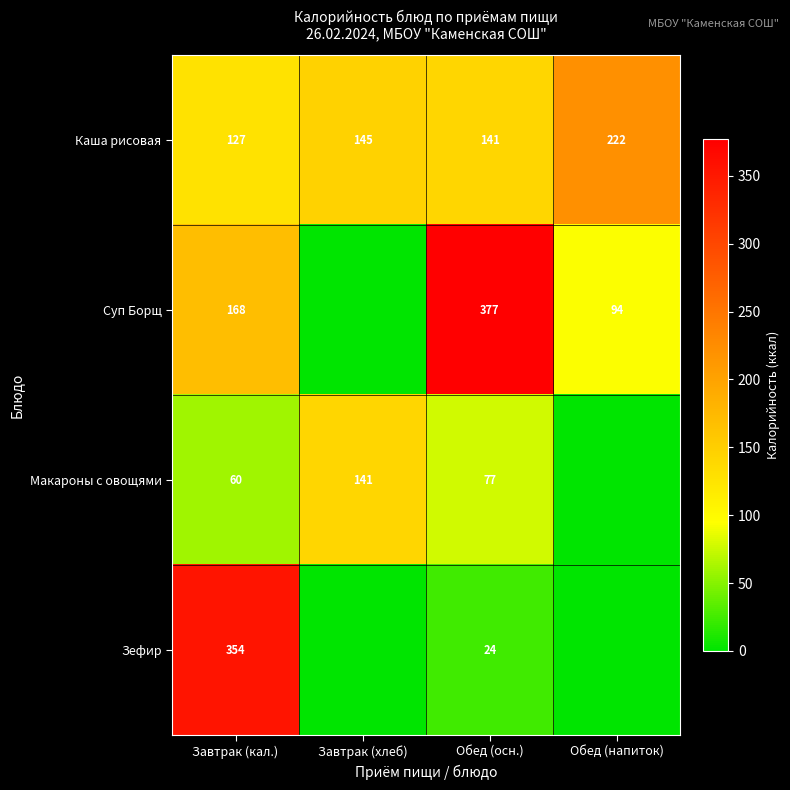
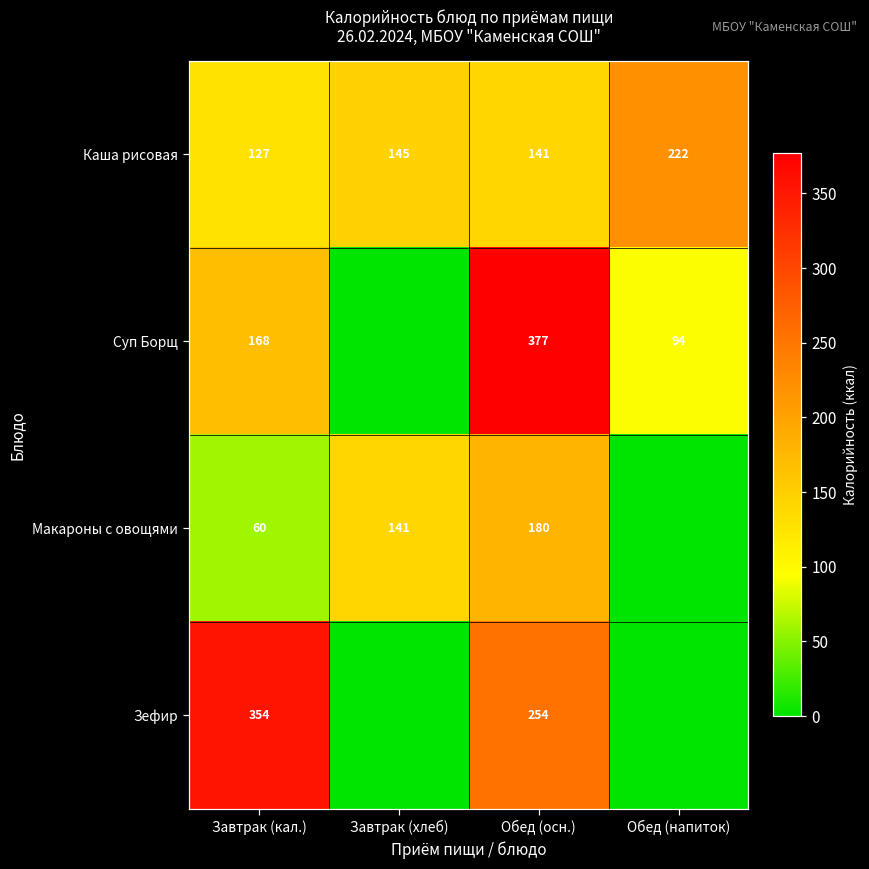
Макароны с овощями, Обед (осн.): 77 -> 180
Зефир, Обед (осн.): 24 -> 254
